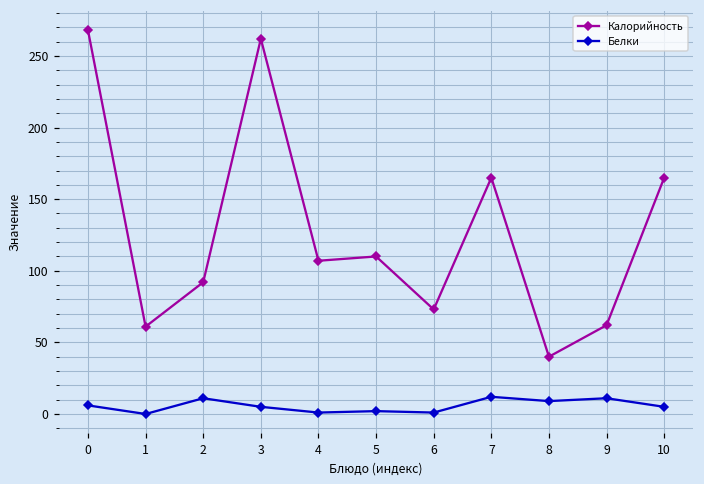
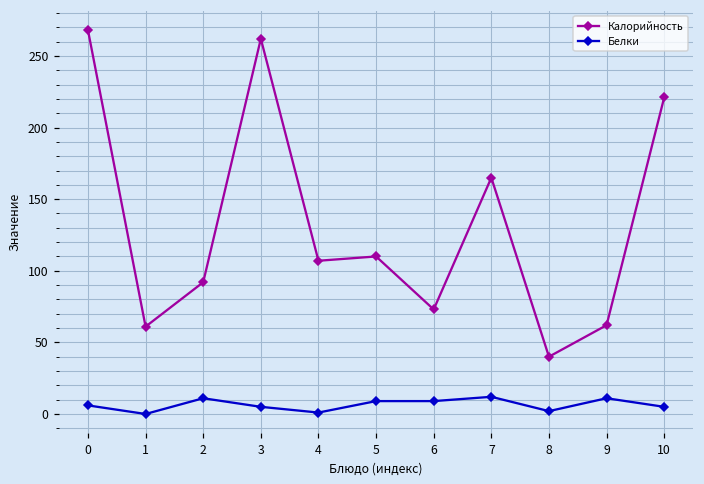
Белки, 5: 2 -> 9
Белки, 6: 1 -> 9
Белки, 8: 9 -> 2
Калорийность, 10: 165 -> 221
